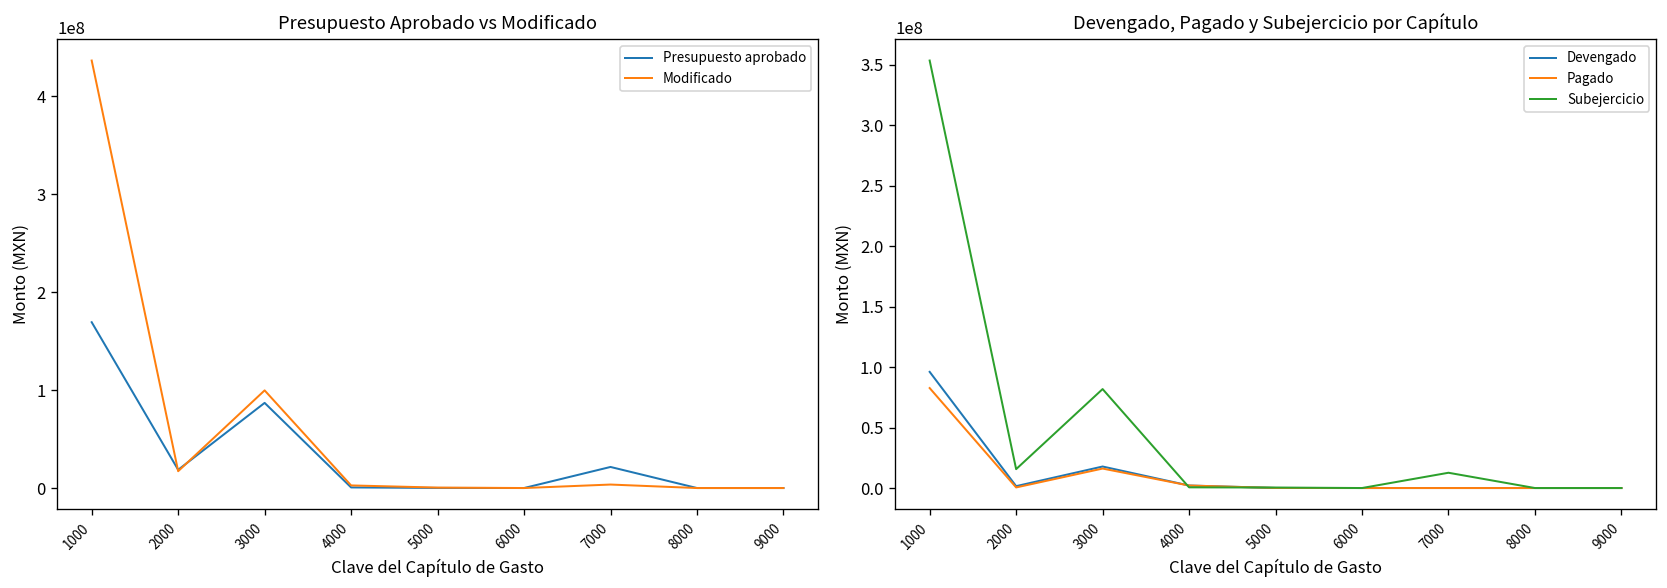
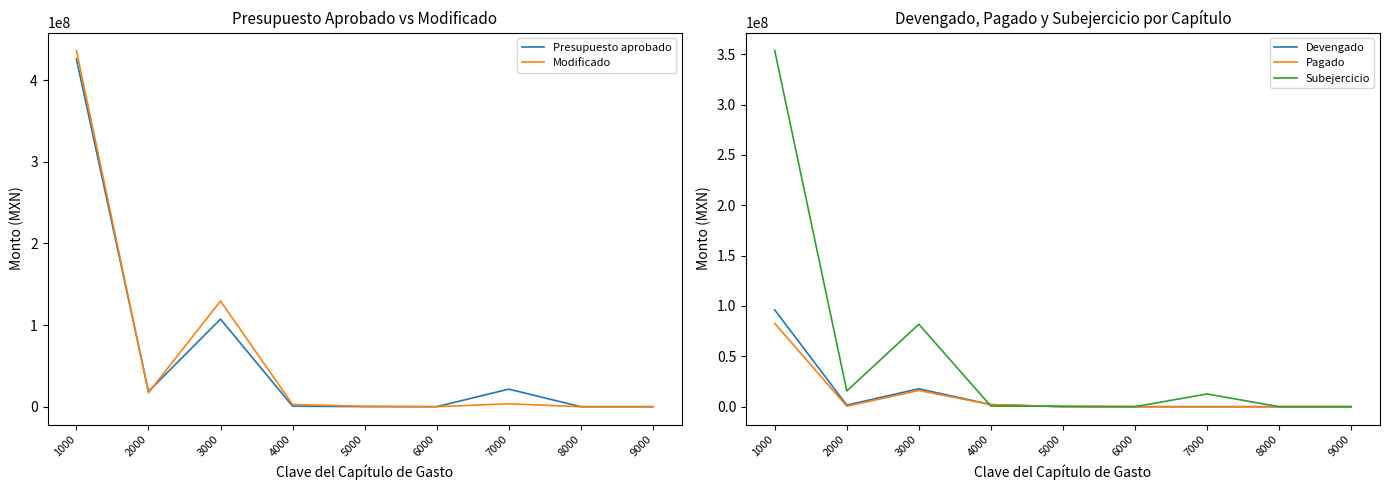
Presupuesto Aprobado vs Modificado, Presupuesto aprobado, 1000: 170000000 -> 430000000
Presupuesto Aprobado vs Modificado, Presupuesto aprobado, 3000: 90000000 -> 110000000
Presupuesto Aprobado vs Modificado, Modificado, 3000: 100000000 -> 130000000
